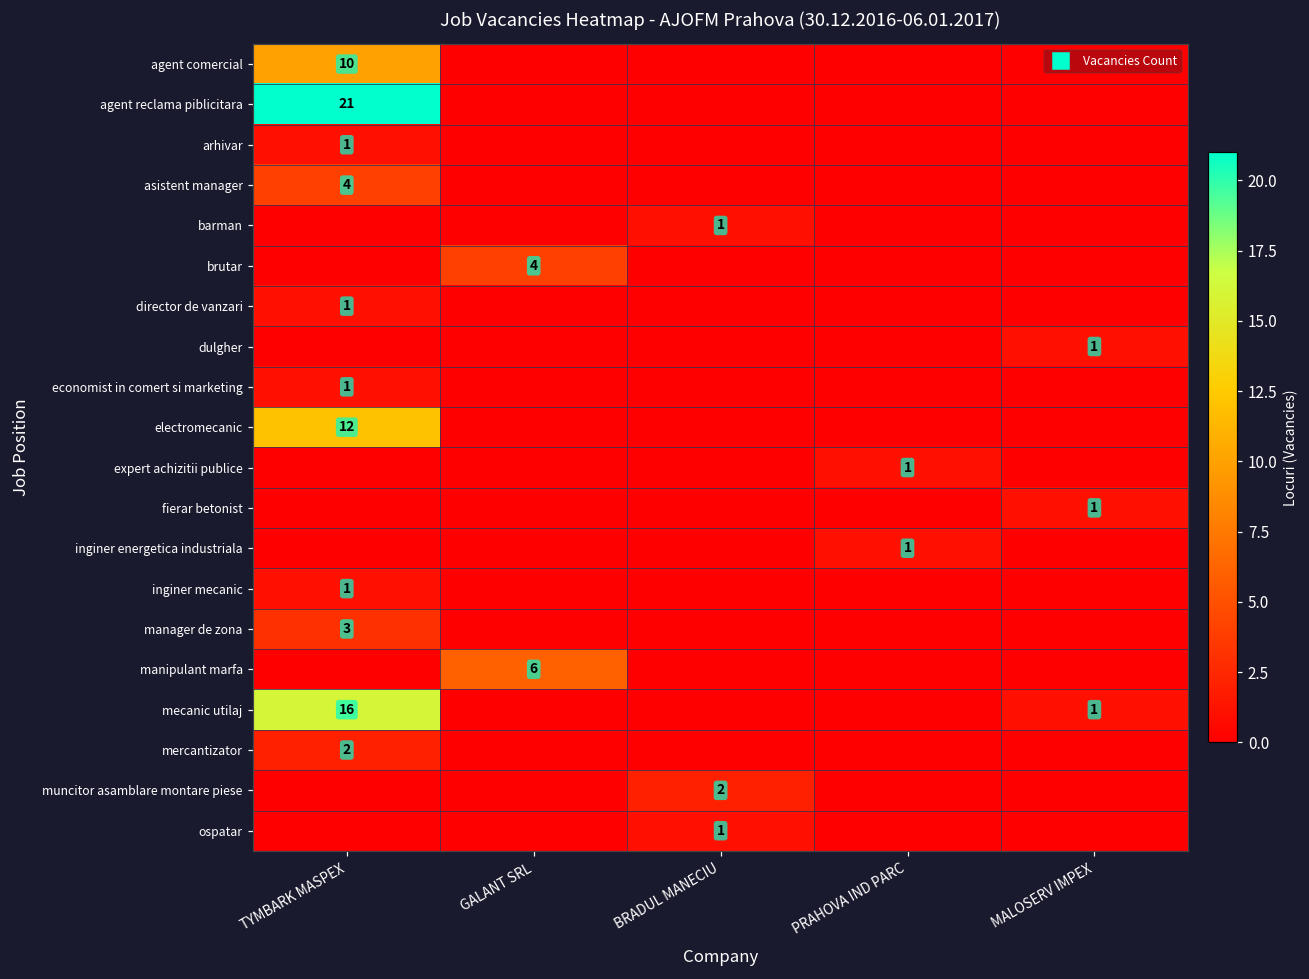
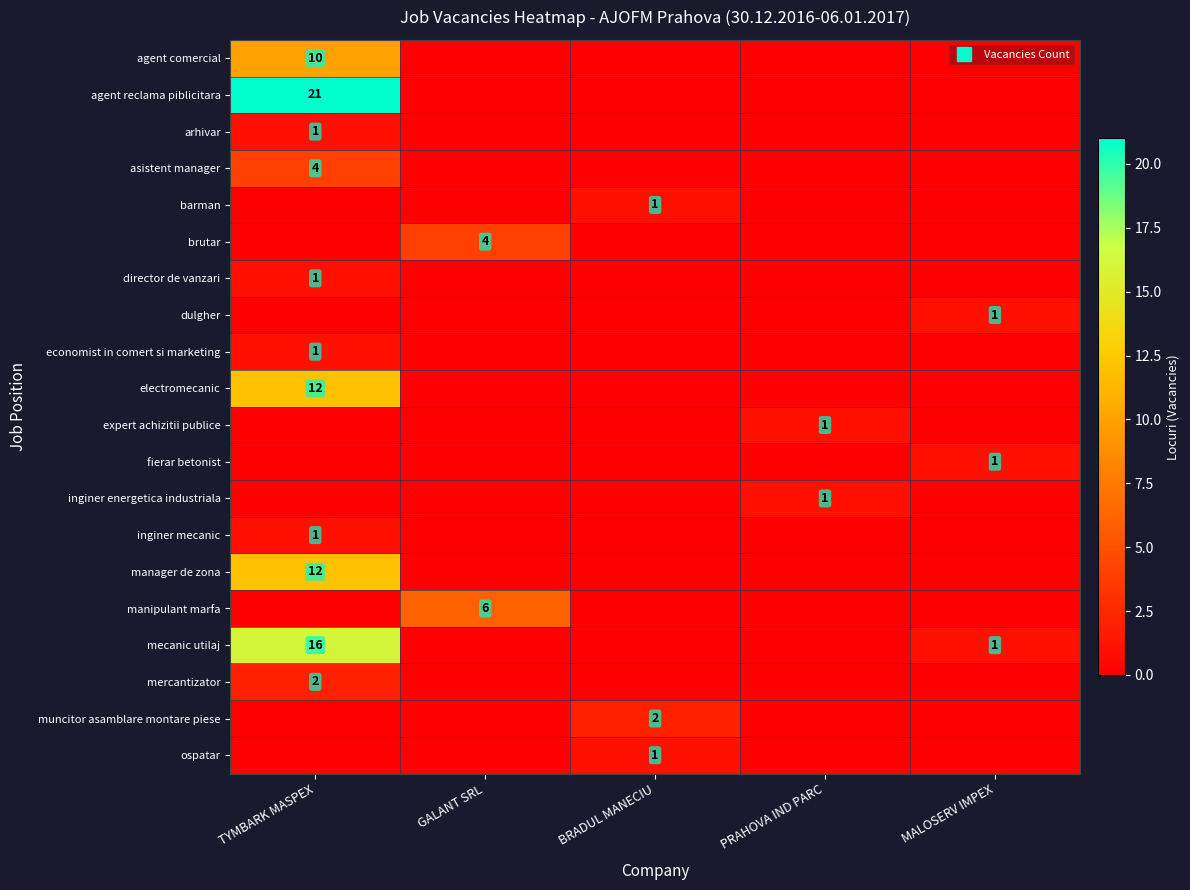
manager de zona, TYMBARK MASPEX: 3 -> 12
